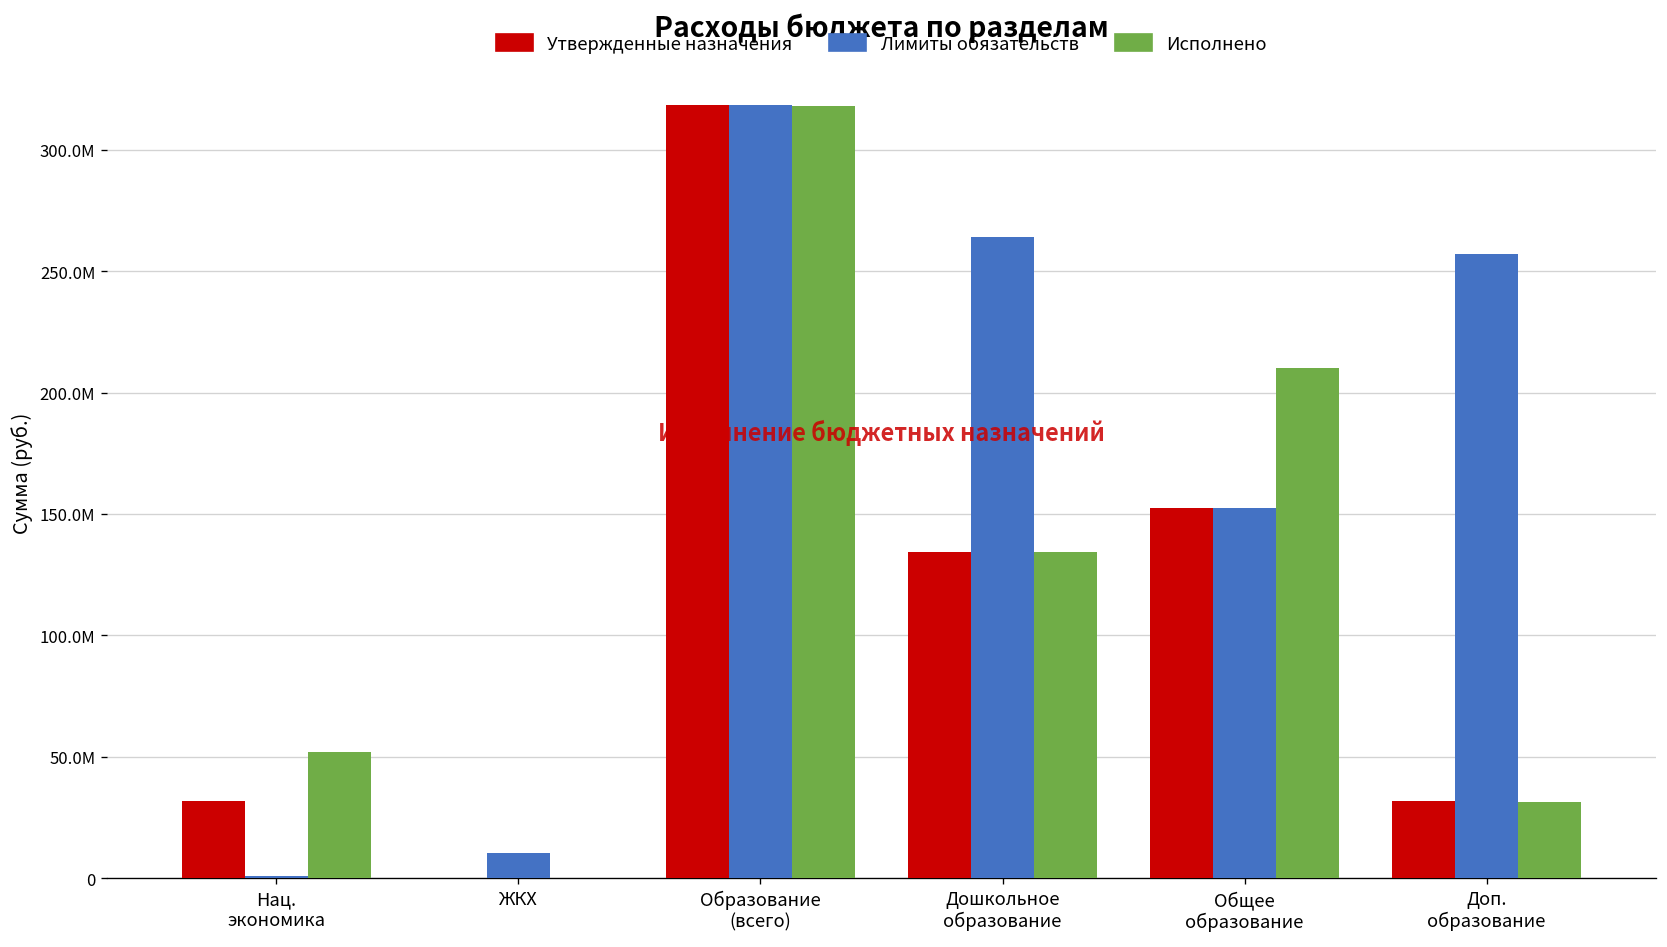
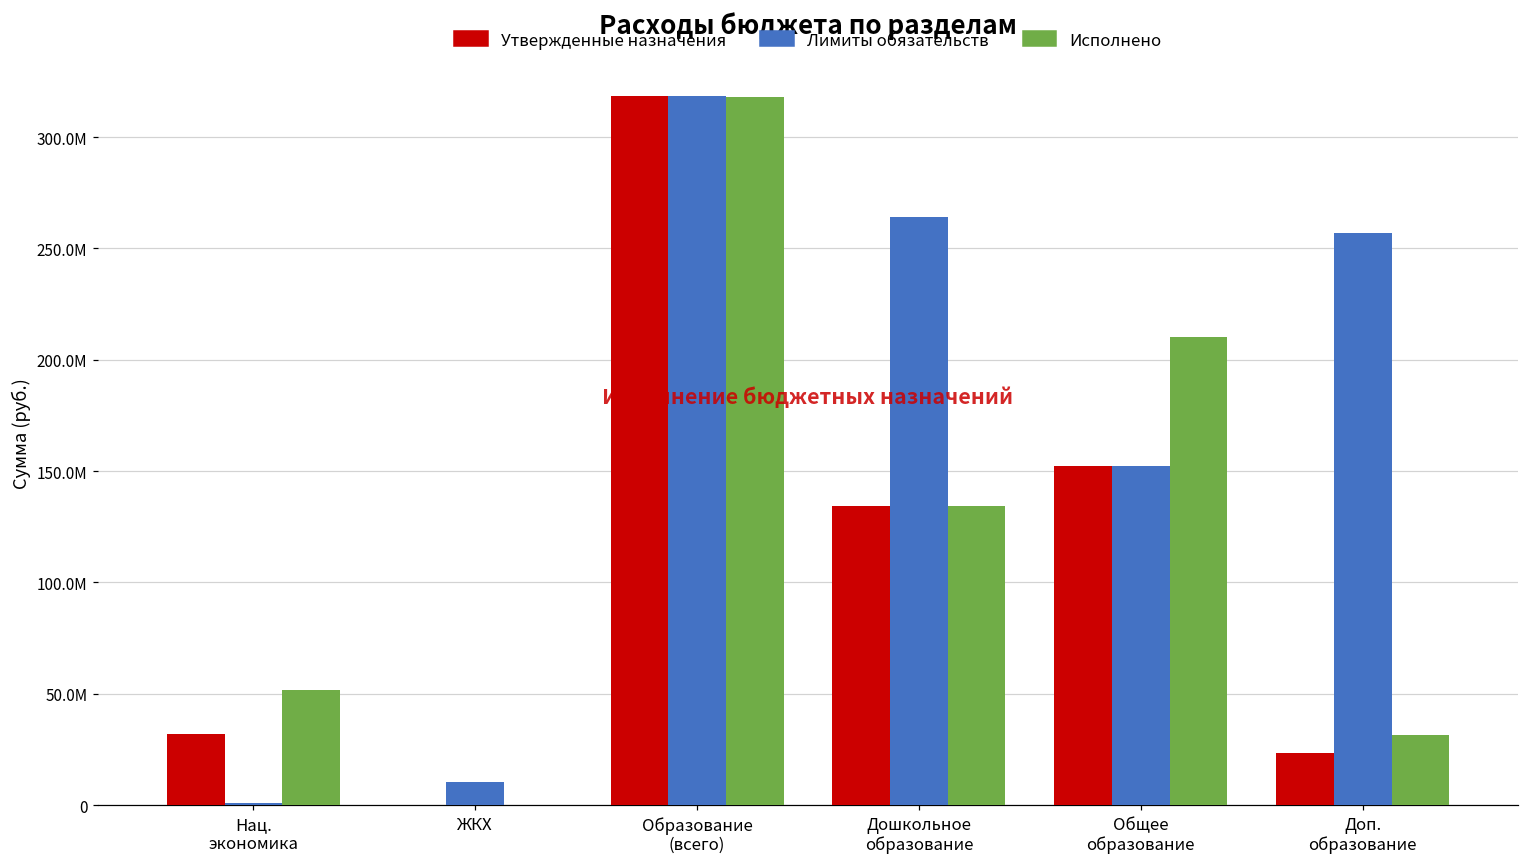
Утвержденные назначения, Доп. образование: 32М -> 24М
